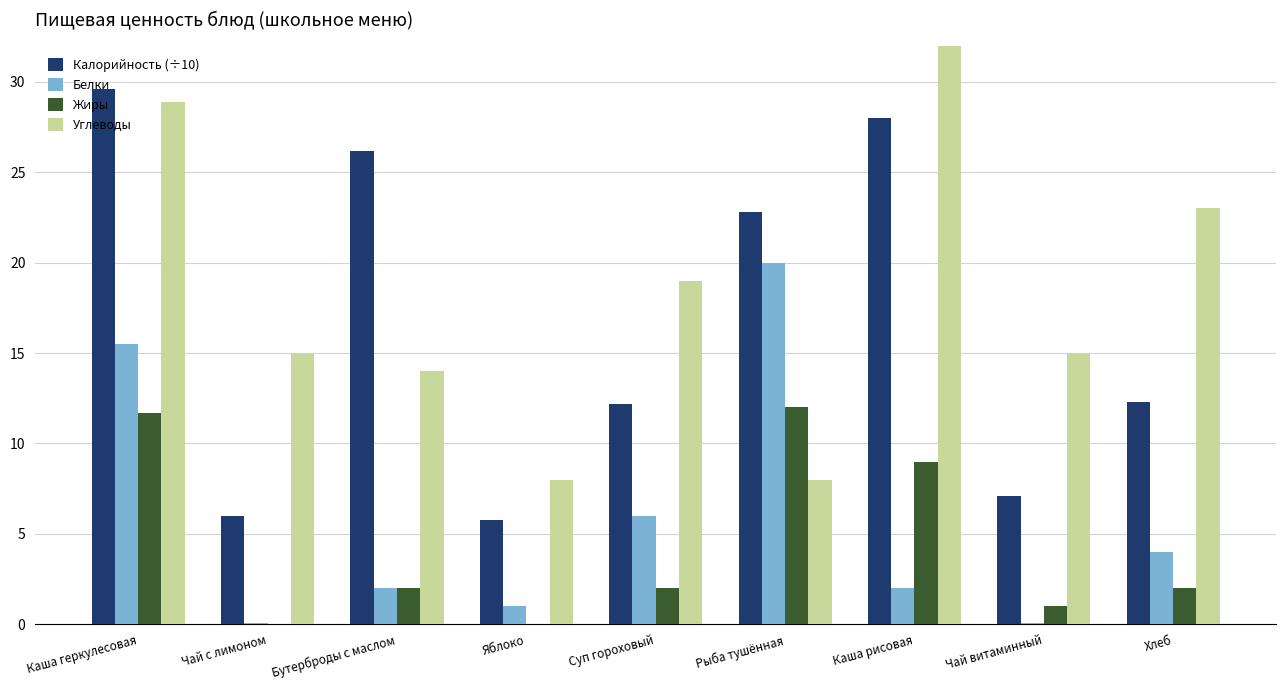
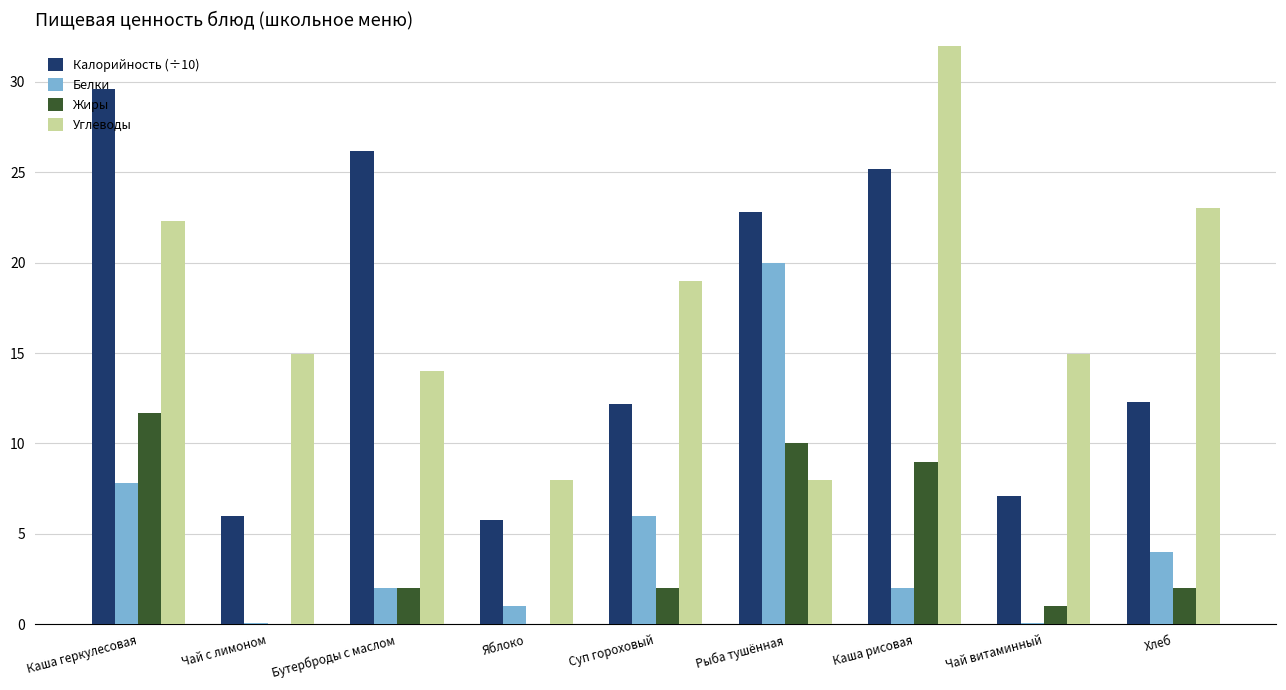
Белки, Каша геркулесовая: 15.5 -> 7.8
Углеводы, Каша геркулесовая: 28.9 -> 22.3
Жиры, Рыба тушённая: 12 -> 10
Калорийность (÷10), Каша рисовая: 28.0 -> 25.2
